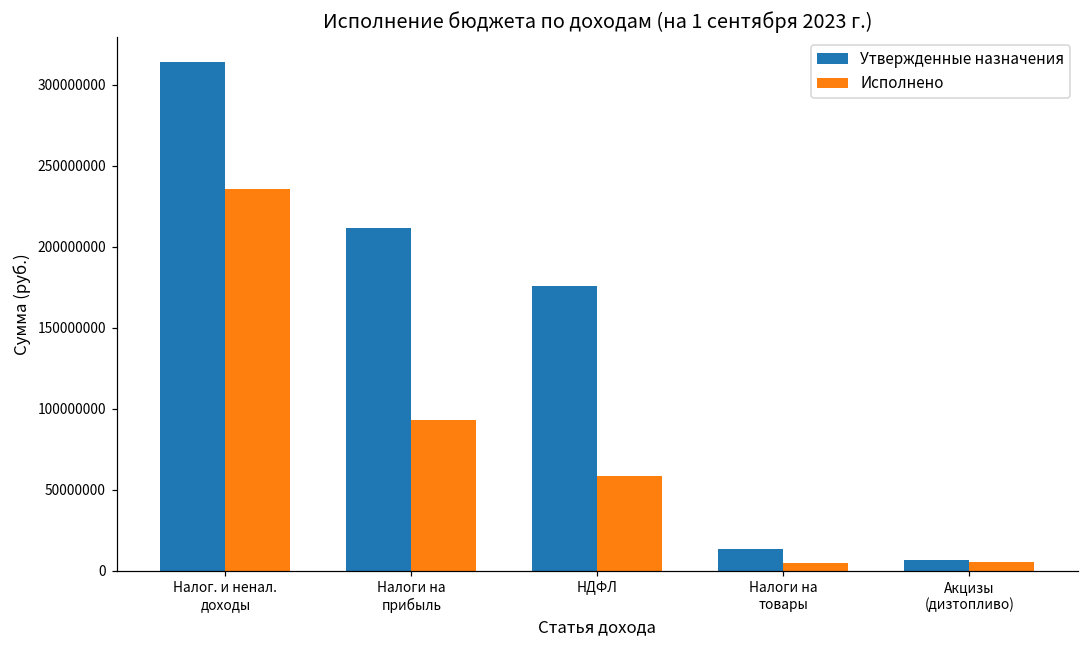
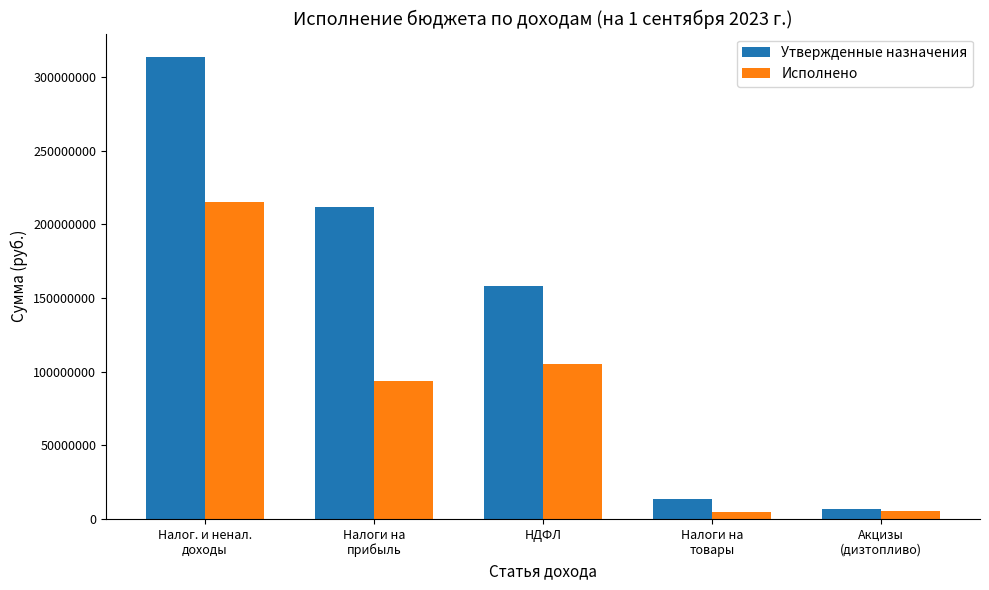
Исполнено, Налог. и ненал. доходы: 236000000 -> 215000000
Утвержденные назначения, НДФЛ: 176000000 -> 158000000
Исполнено, НДФЛ: 58000000 -> 105000000
